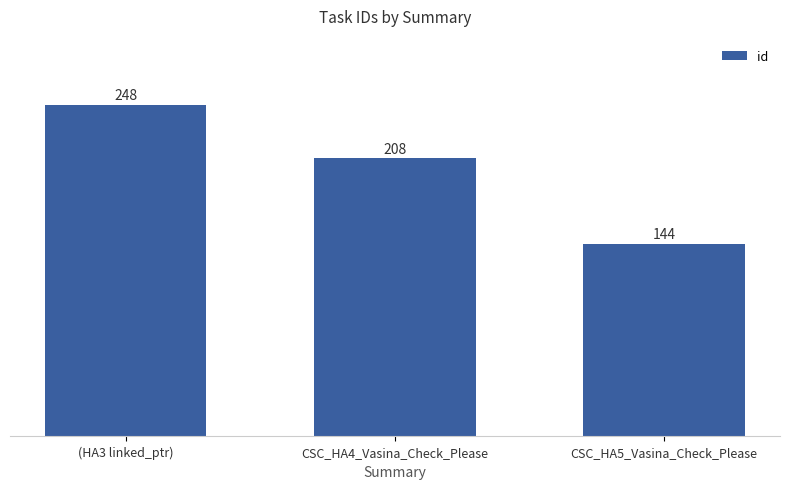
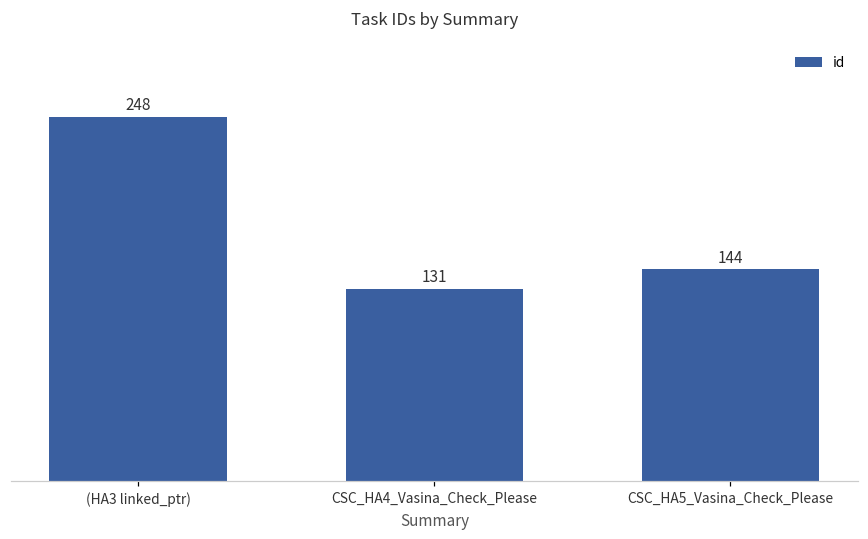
CSC_HA4_Vasina_Check_Please: 208 -> 131
